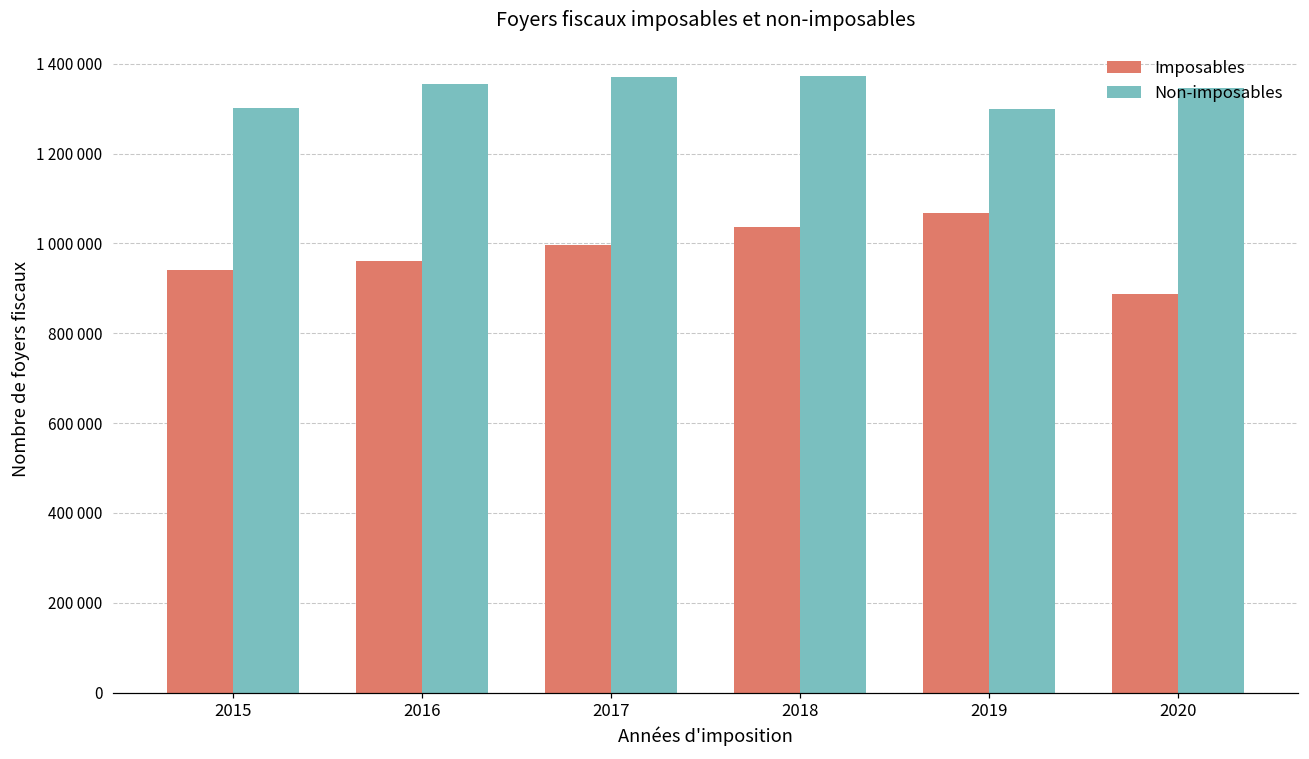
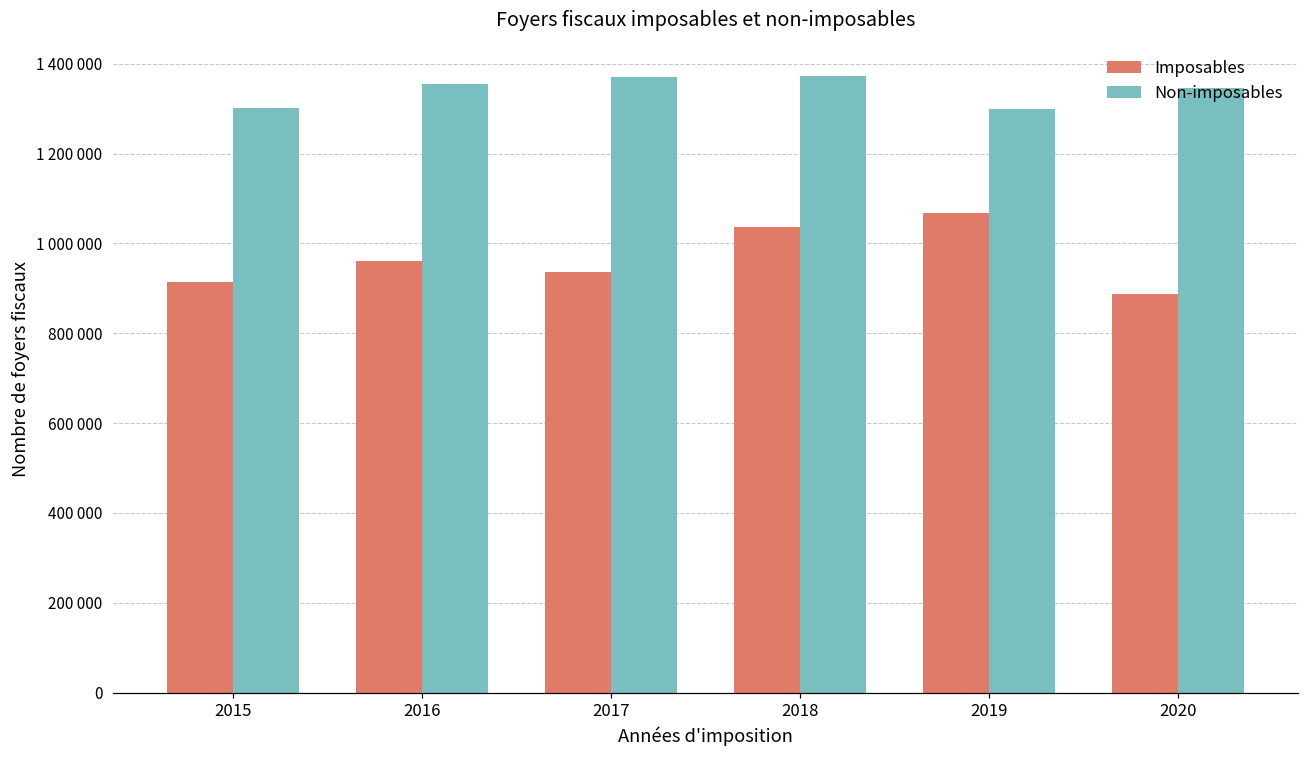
Imposables, 2015: 940000 -> 910000
Imposables, 2017: 1000000 -> 940000
